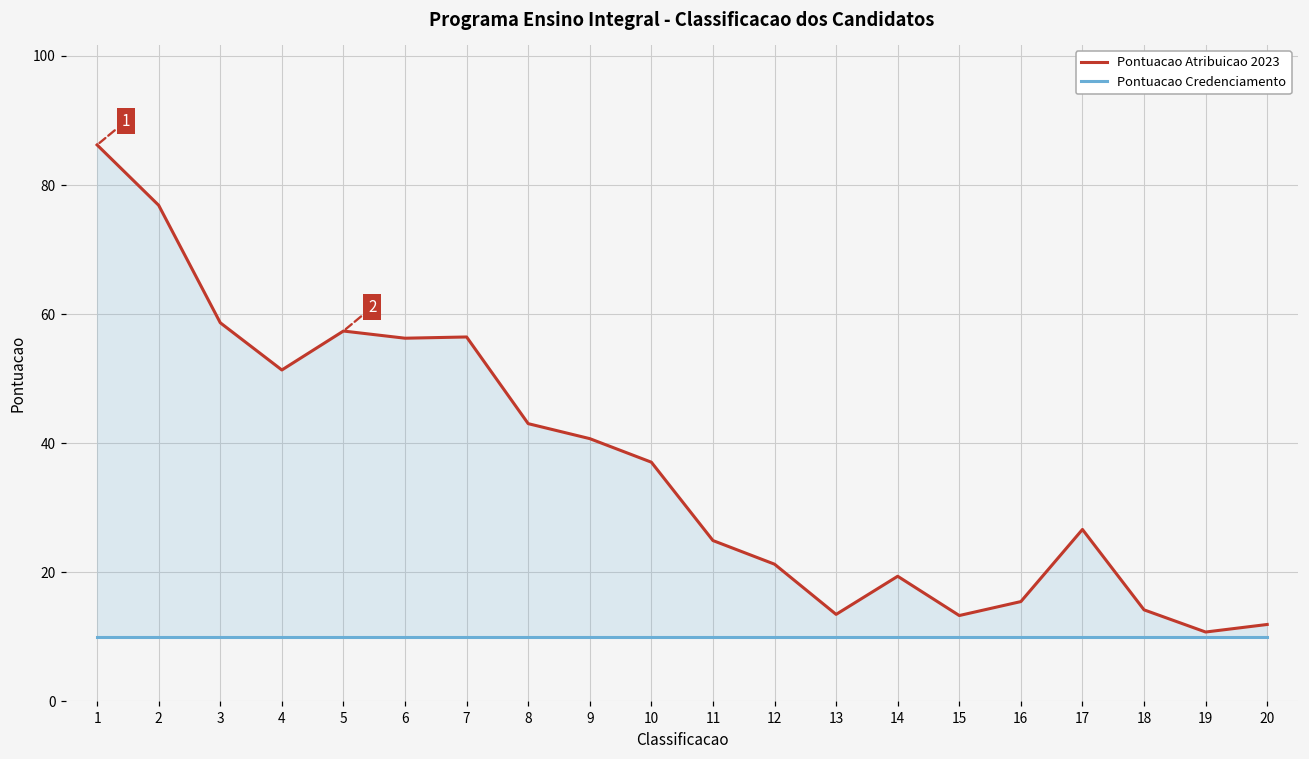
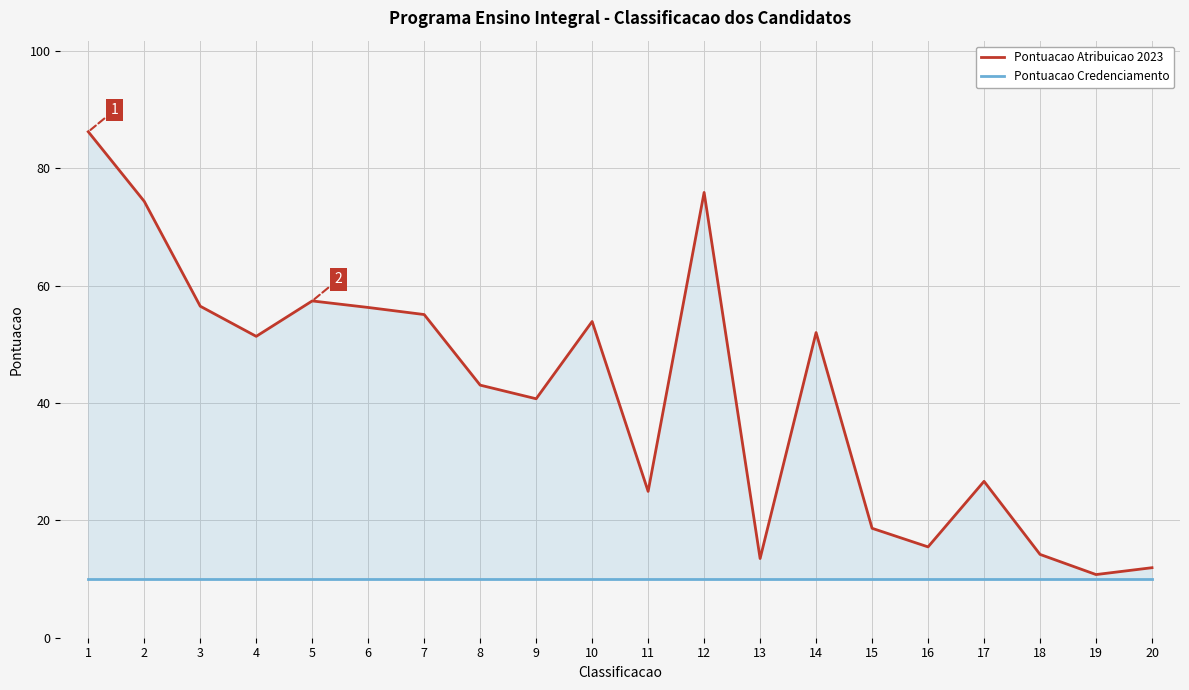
Pontuacao Atribuicao 2023, 2: 77 -> 74
Pontuacao Atribuicao 2023, 3: 59 -> 56
Pontuacao Atribuicao 2023, 7: 56 -> 55
Pontuacao Atribuicao 2023, 10: 37 -> 54
Pontuacao Atribuicao 2023, 12: 21 -> 76
Pontuacao Atribuicao 2023, 14: 19 -> 52
Pontuacao Atribuicao 2023, 15: 13 -> 19
